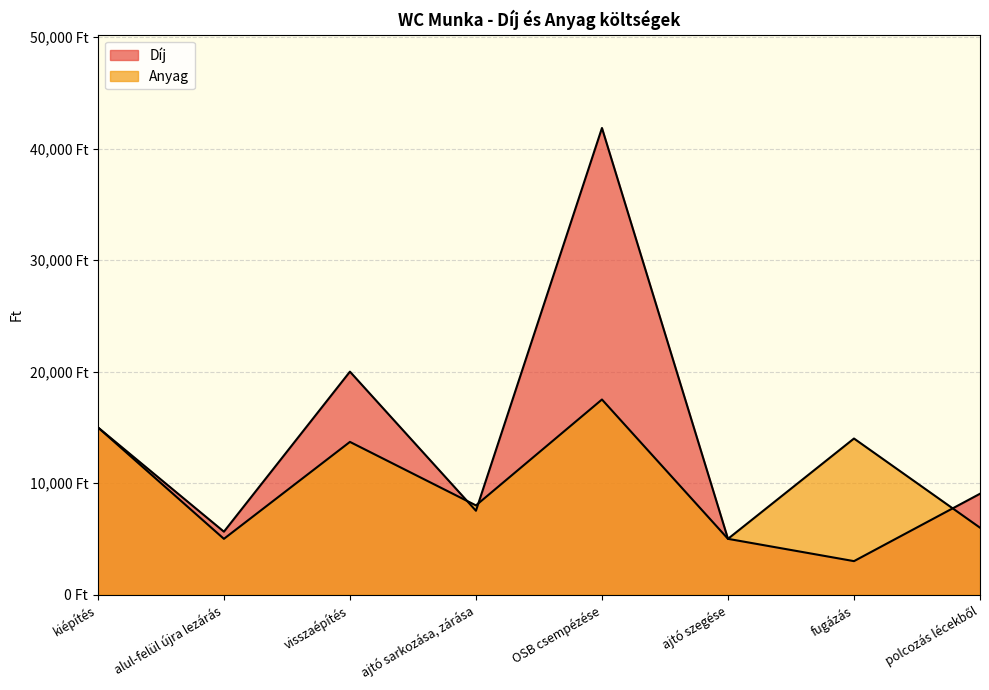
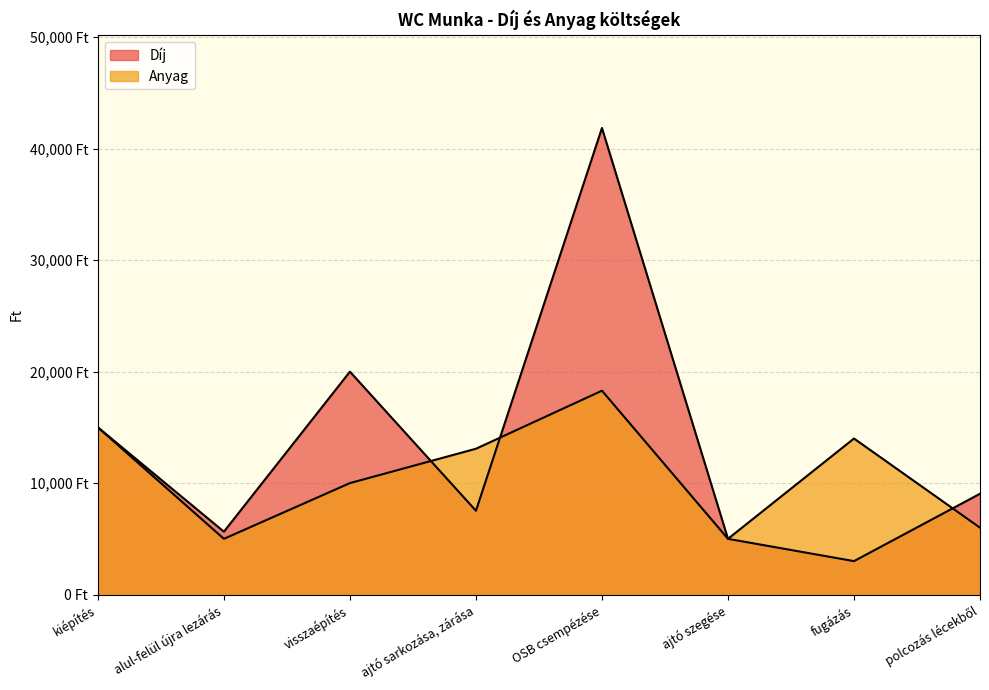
Anyag, visszaépítés: 13,700 Ft -> 10,000 Ft
Anyag, ajtó sarkozása, zárása: 8,000 Ft -> 13,100 Ft
Anyag, OSB csempézése: 17,500 Ft -> 18,300 Ft
